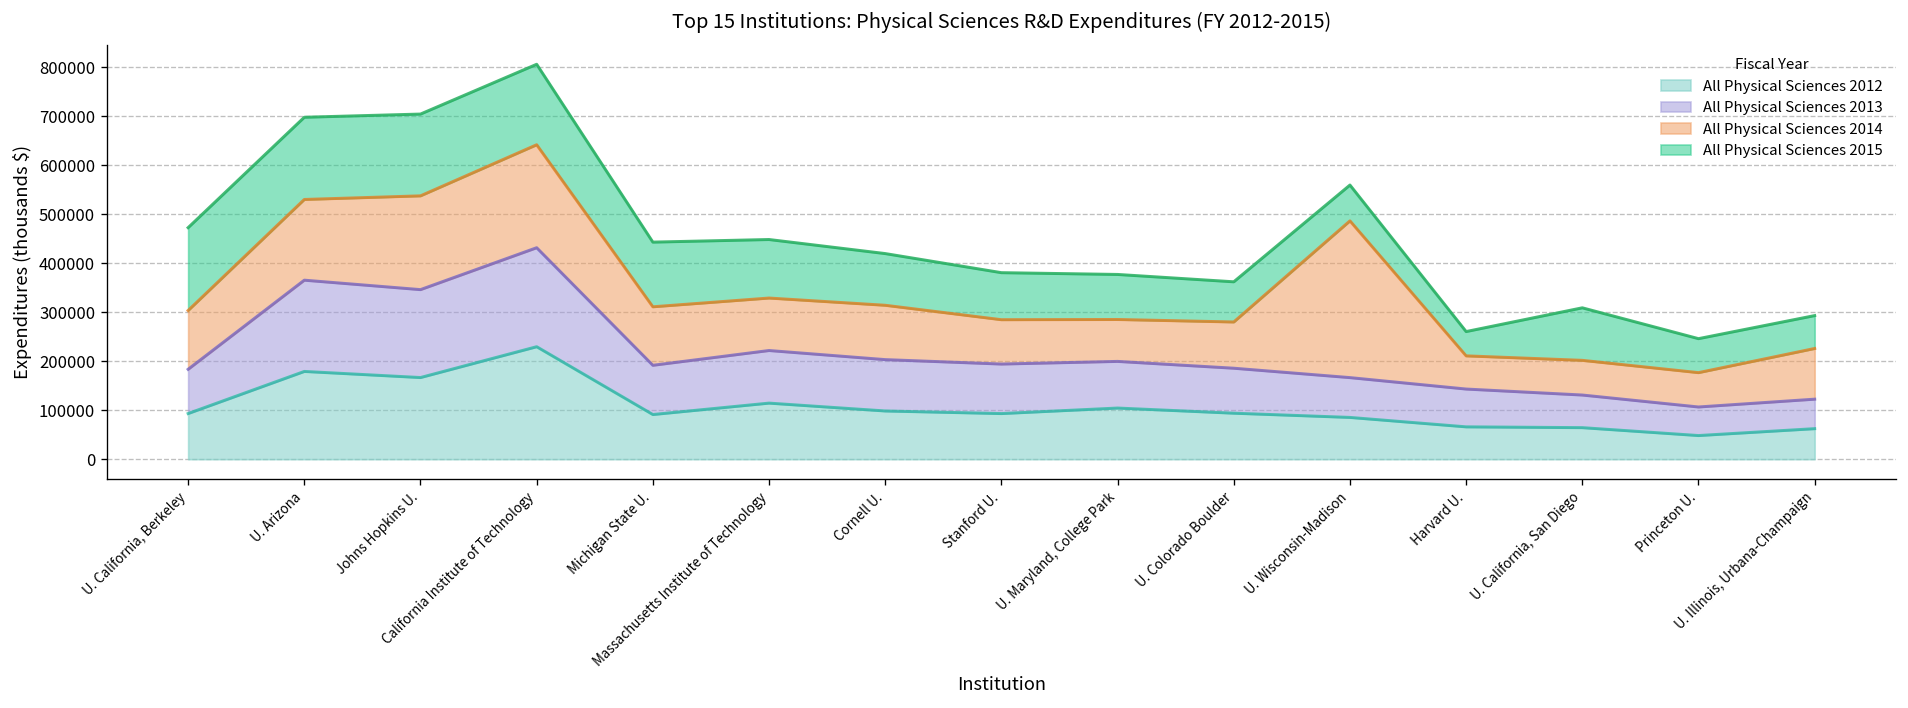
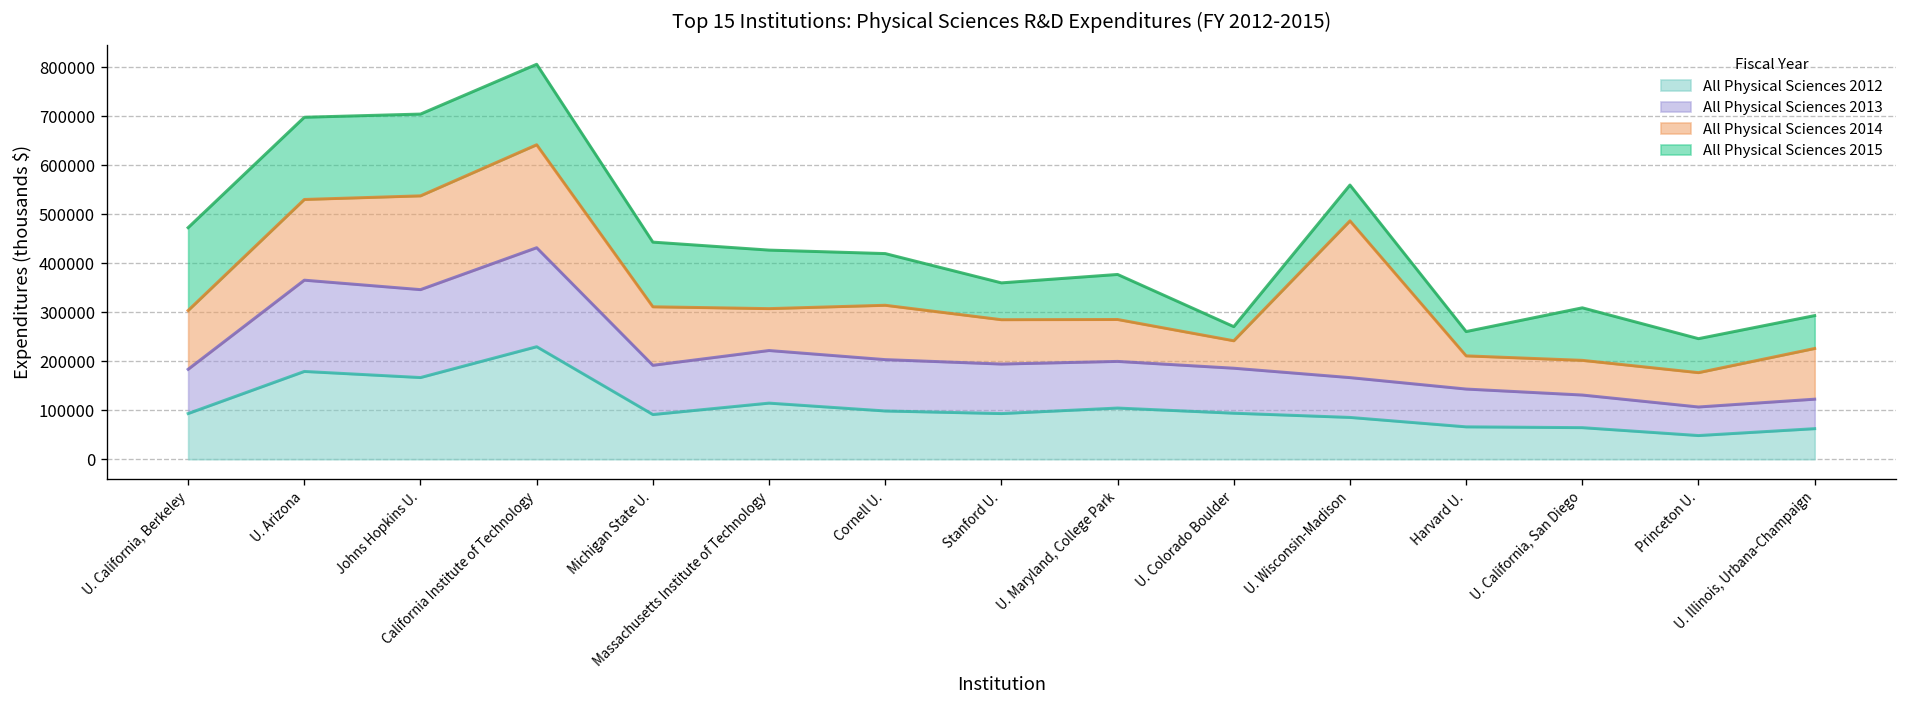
All Physical Sciences 2014, Massachusetts Institute of Technology: 110000 -> 90000
All Physical Sciences 2015, Stanford U.: 100000 -> 80000
All Physical Sciences 2014, U. Colorado Boulder: 90000 -> 60000
All Physical Sciences 2015, U. Colorado Boulder: 80000 -> 30000
